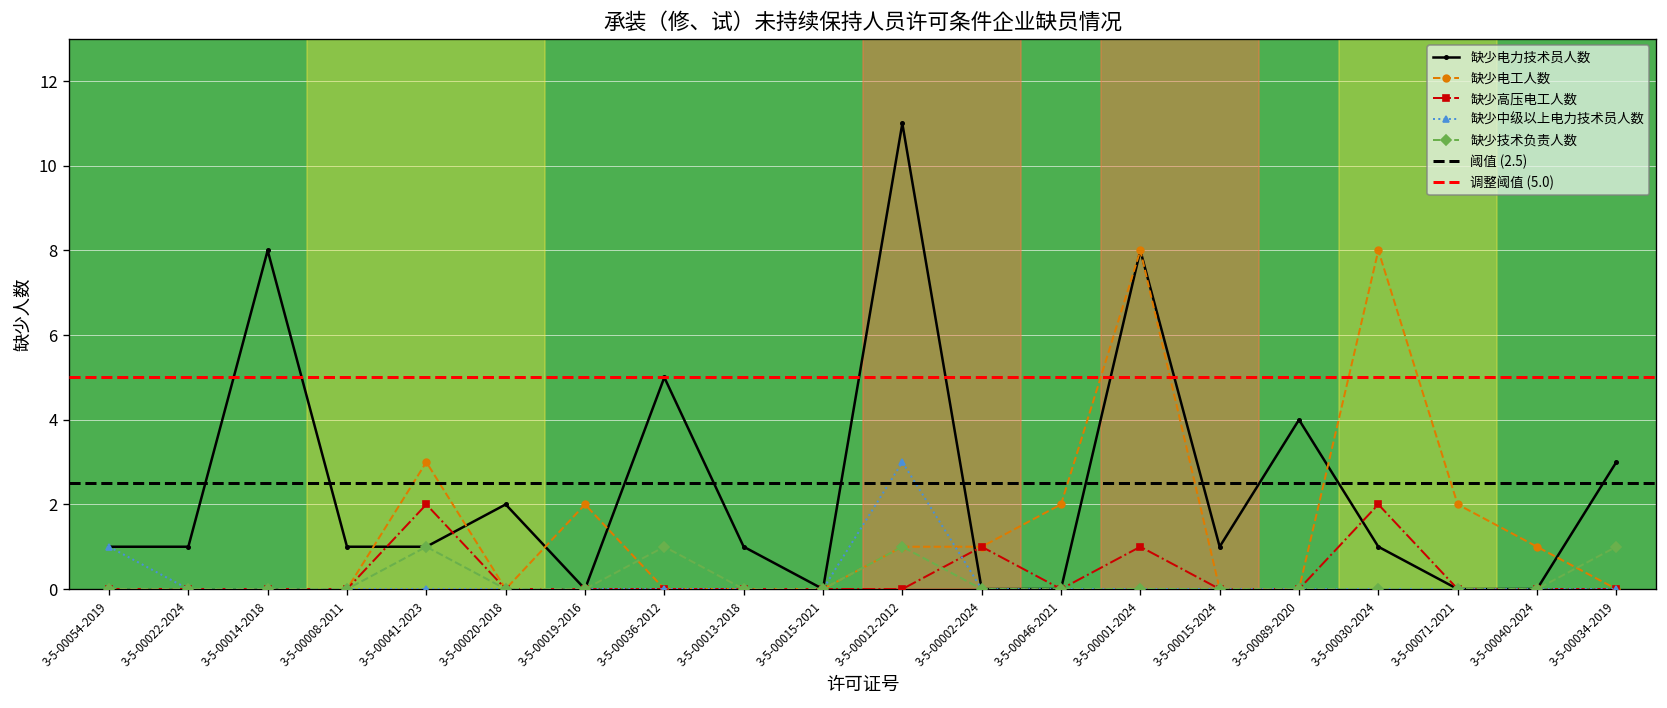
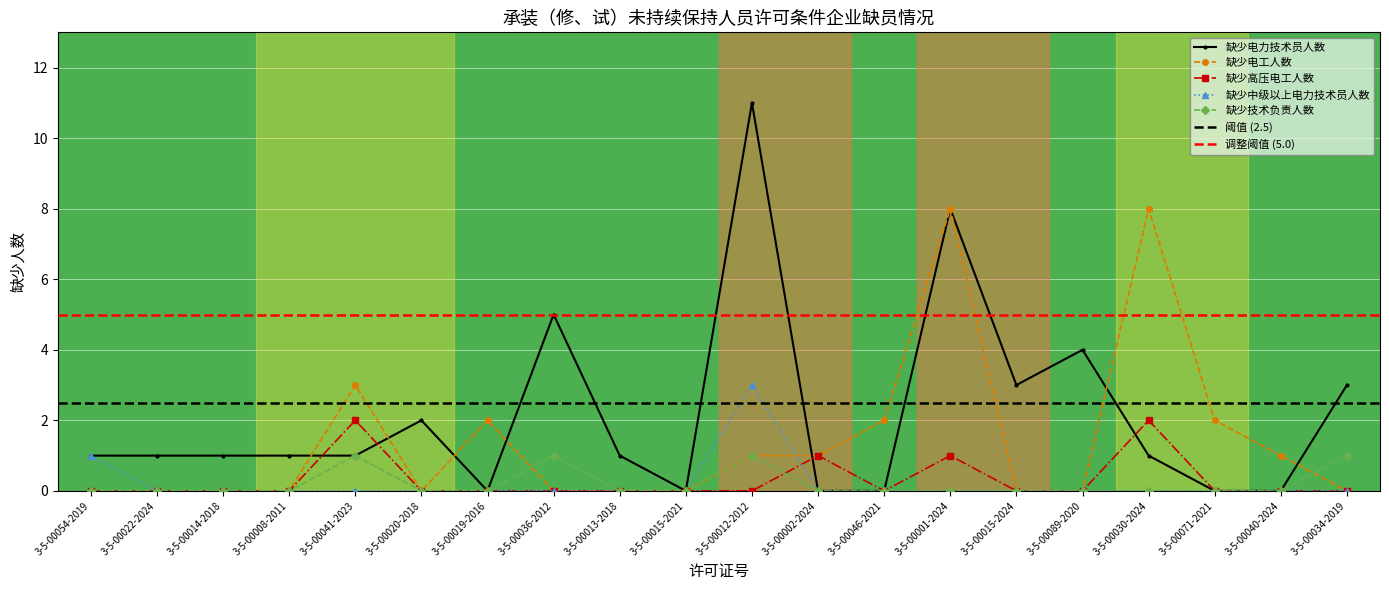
缺少电力技术员人数, 3-5-00014-2018: 8 -> 1
缺少电力技术员人数, 3-5-00015-2024: 1 -> 3
